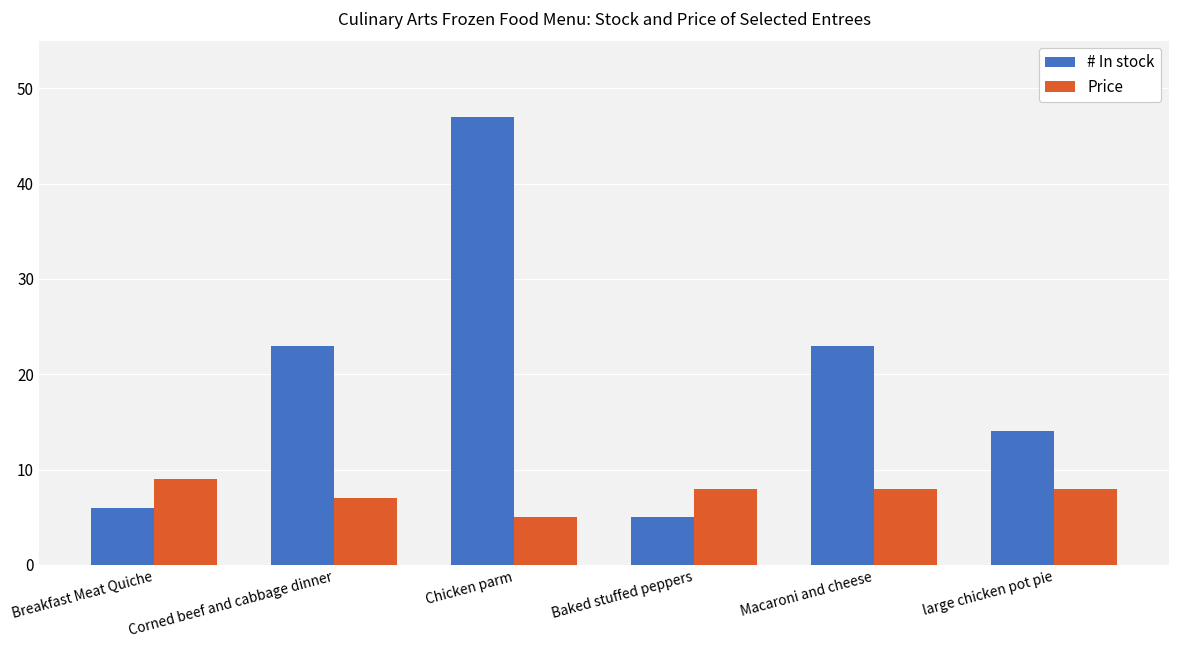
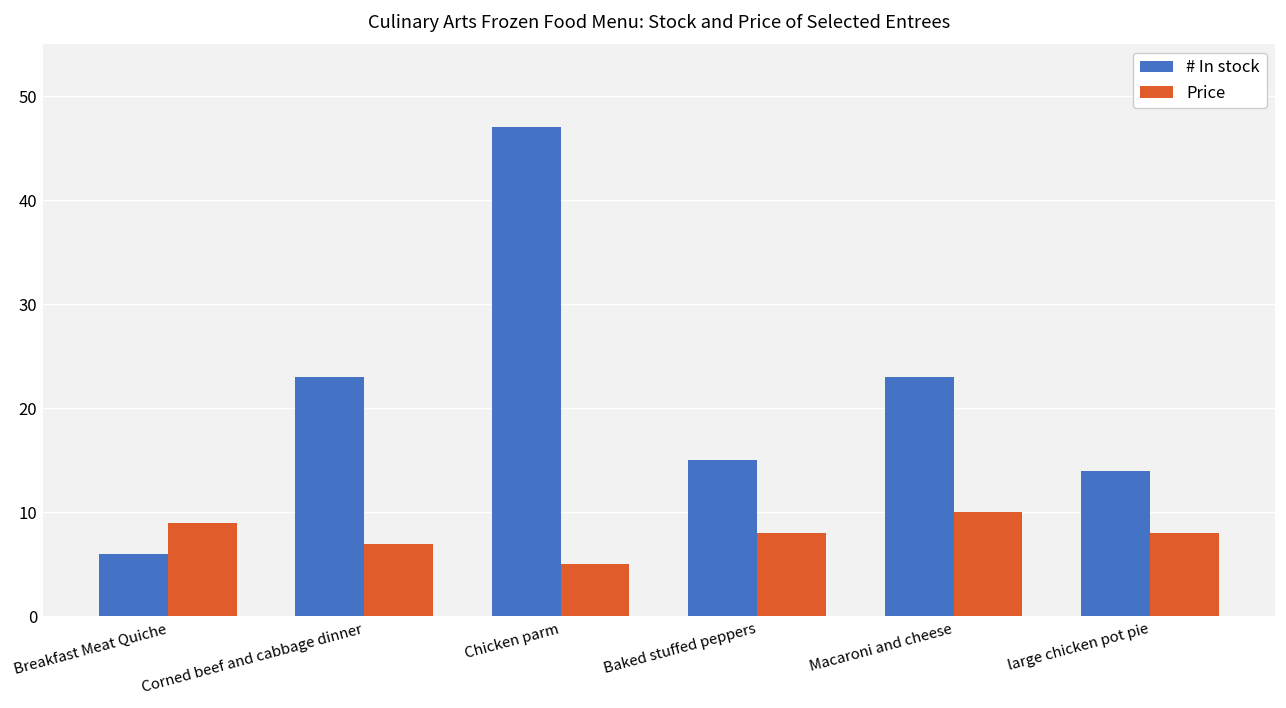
# In stock, Baked stuffed peppers: 5 -> 15
Price, Macaroni and cheese: 8 -> 10
